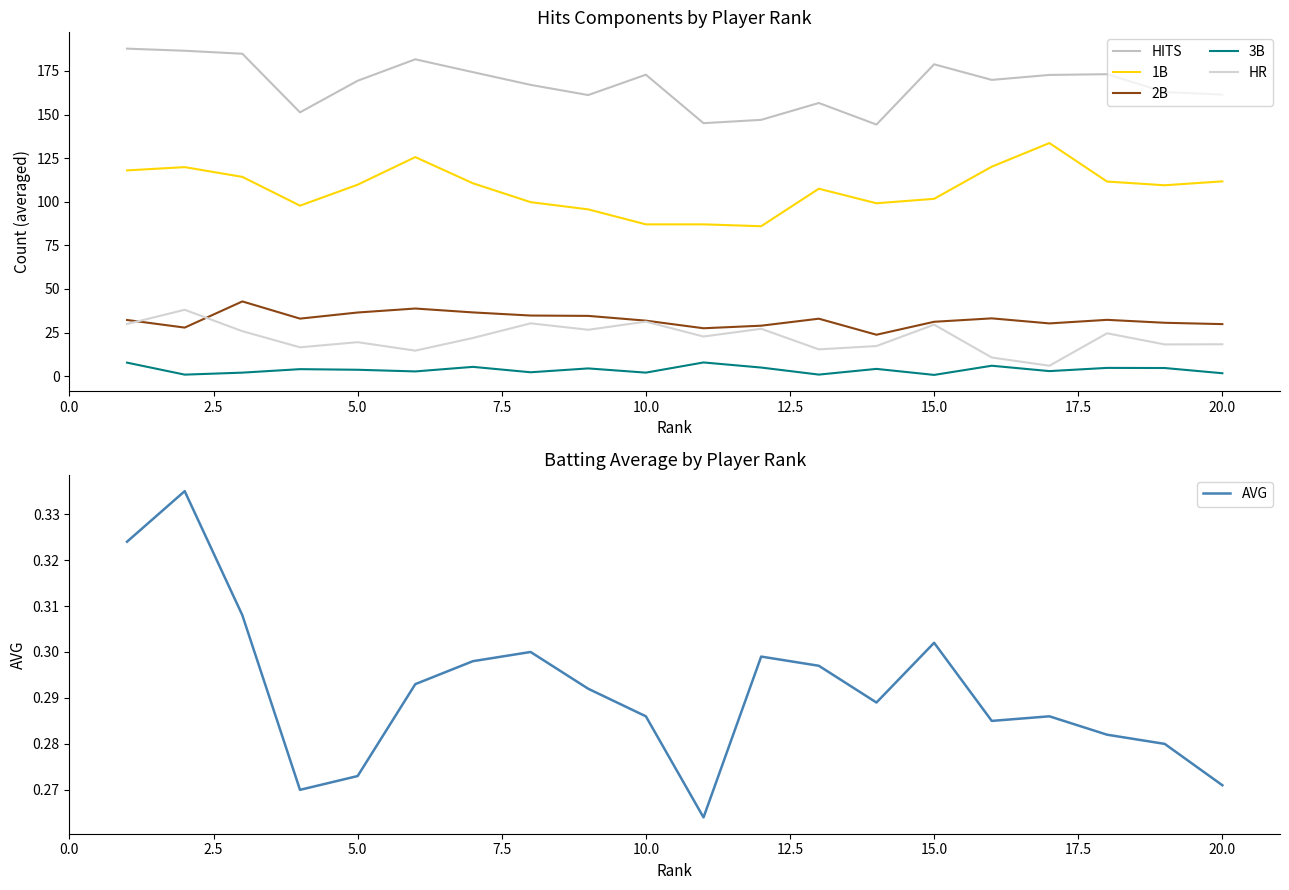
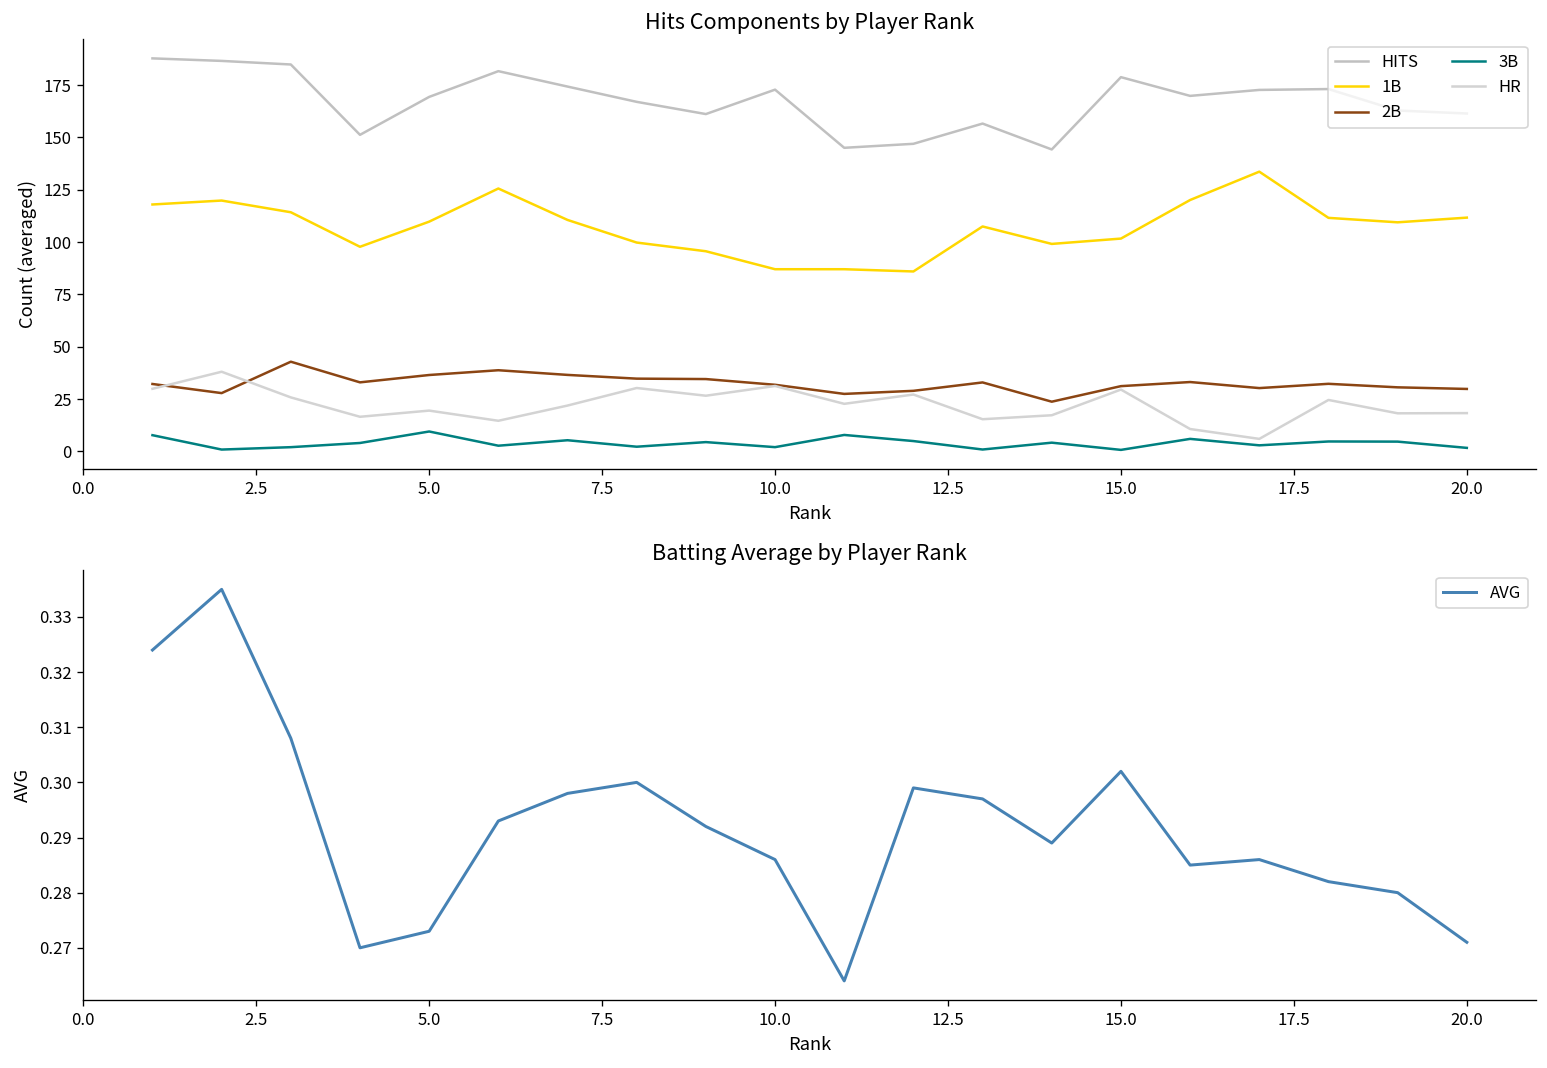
Hits Components by Player Rank, 3B, 5.0: 4 -> 9
